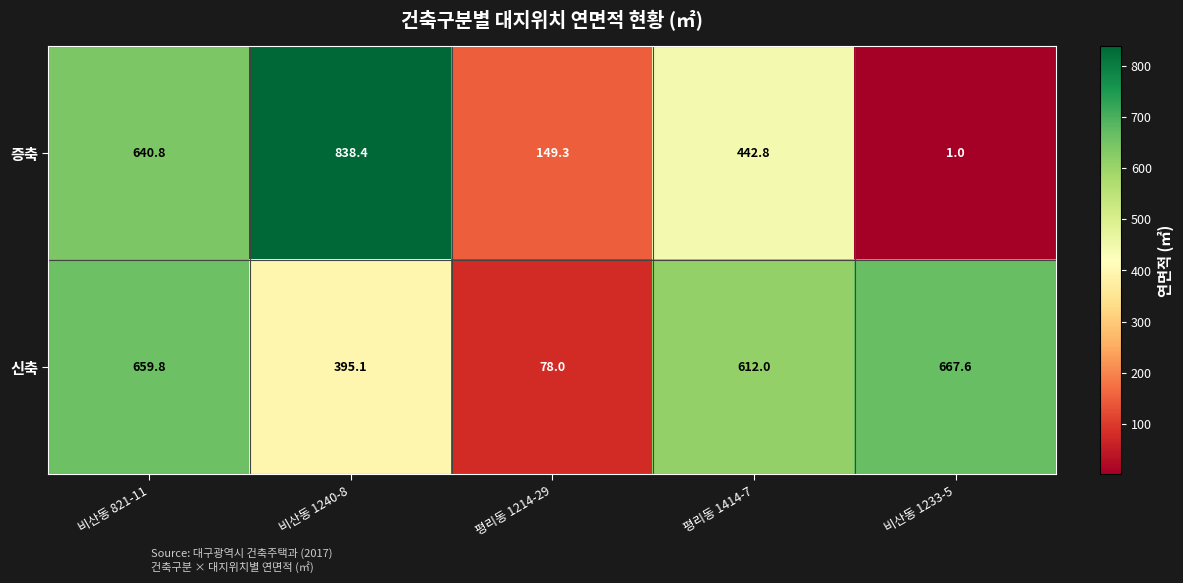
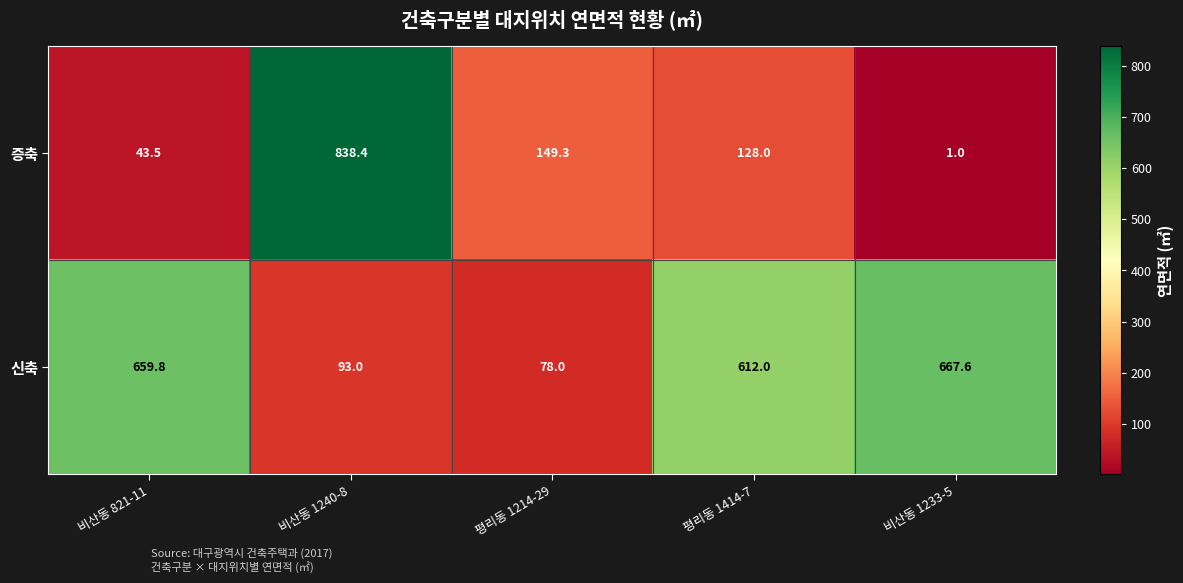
증축, 비산동 821-11: 640.8 -> 43.5
증축, 평리동 1414-7: 442.8 -> 128.0
신축, 비산동 1240-8: 395.1 -> 93.0
